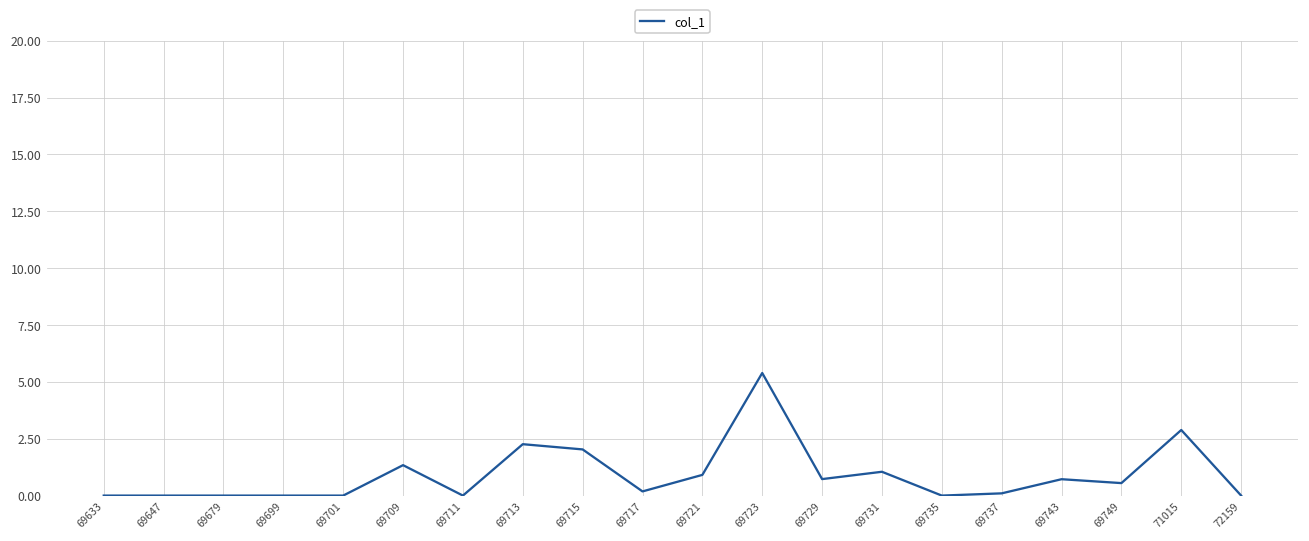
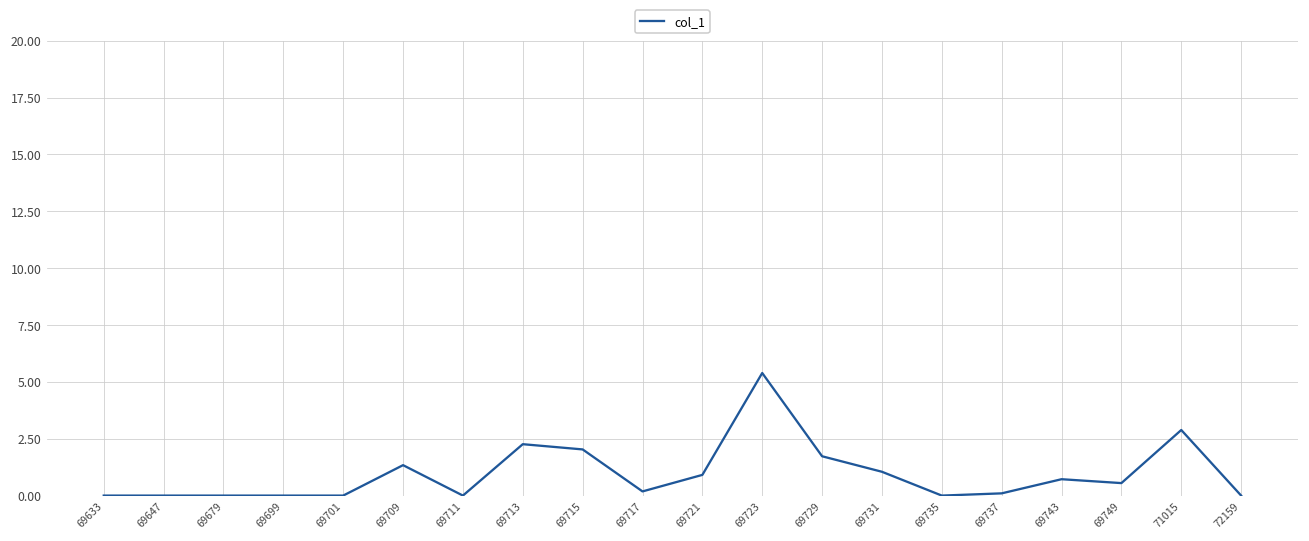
69729: 0.7 -> 1.7
